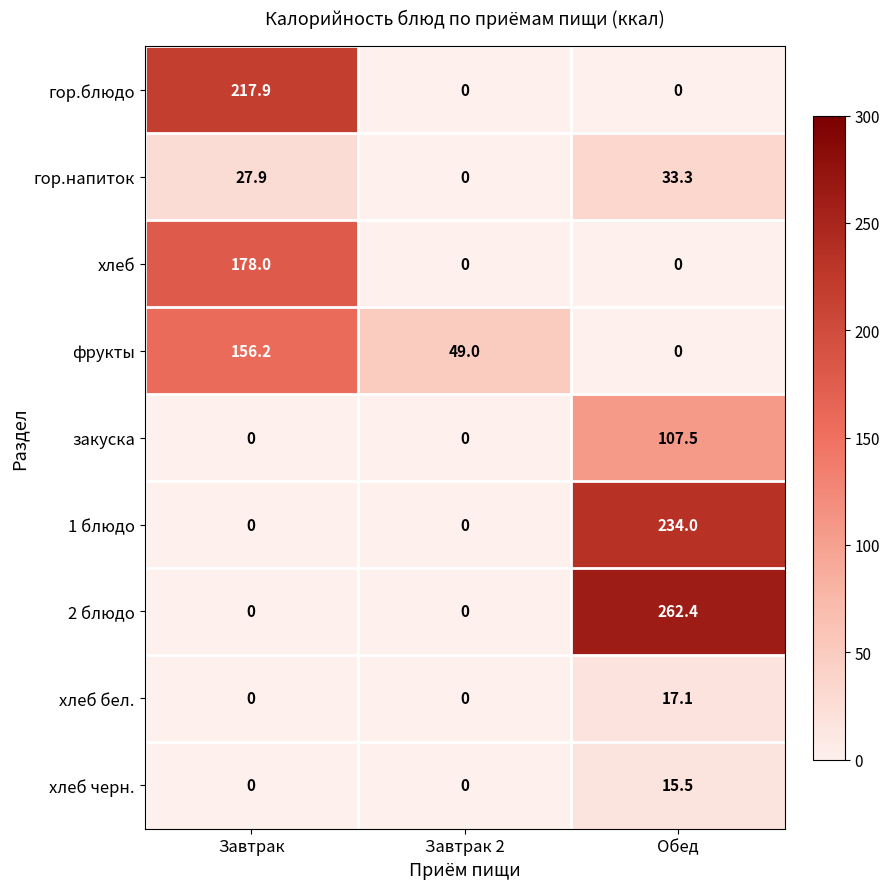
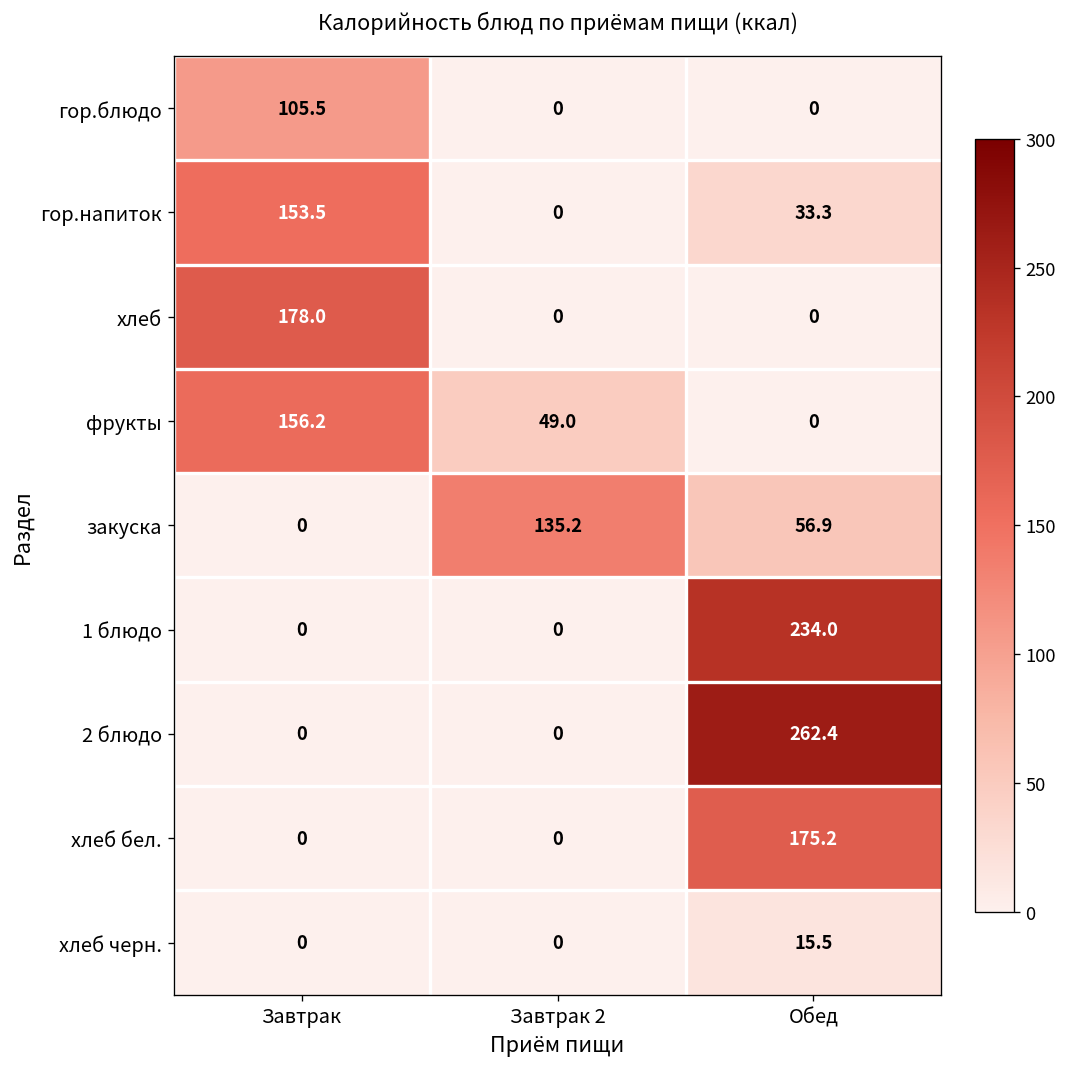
гор.блюдо, Завтрак: 217.9 -> 105.5
гор.напиток, Завтрак: 27.9 -> 153.5
закуска, Завтрак 2: 0 -> 135.2
закуска, Обед: 107.5 -> 56.9
хлеб бел., Обед: 17.1 -> 175.2
